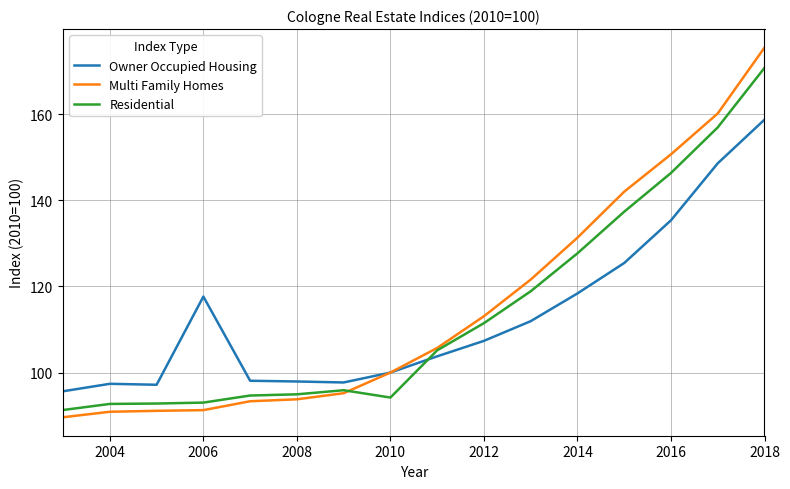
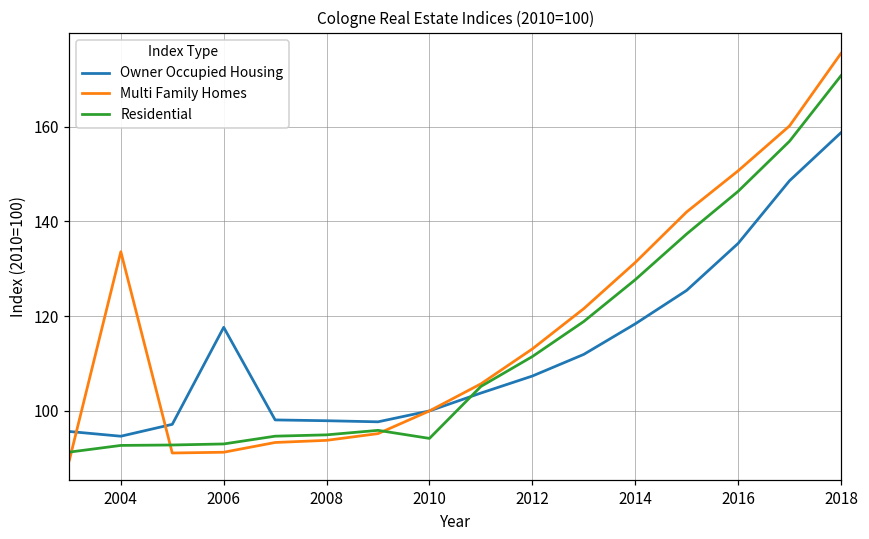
Owner Occupied Housing, 2004: 97 -> 95
Multi Family Homes, 2004: 91 -> 134
